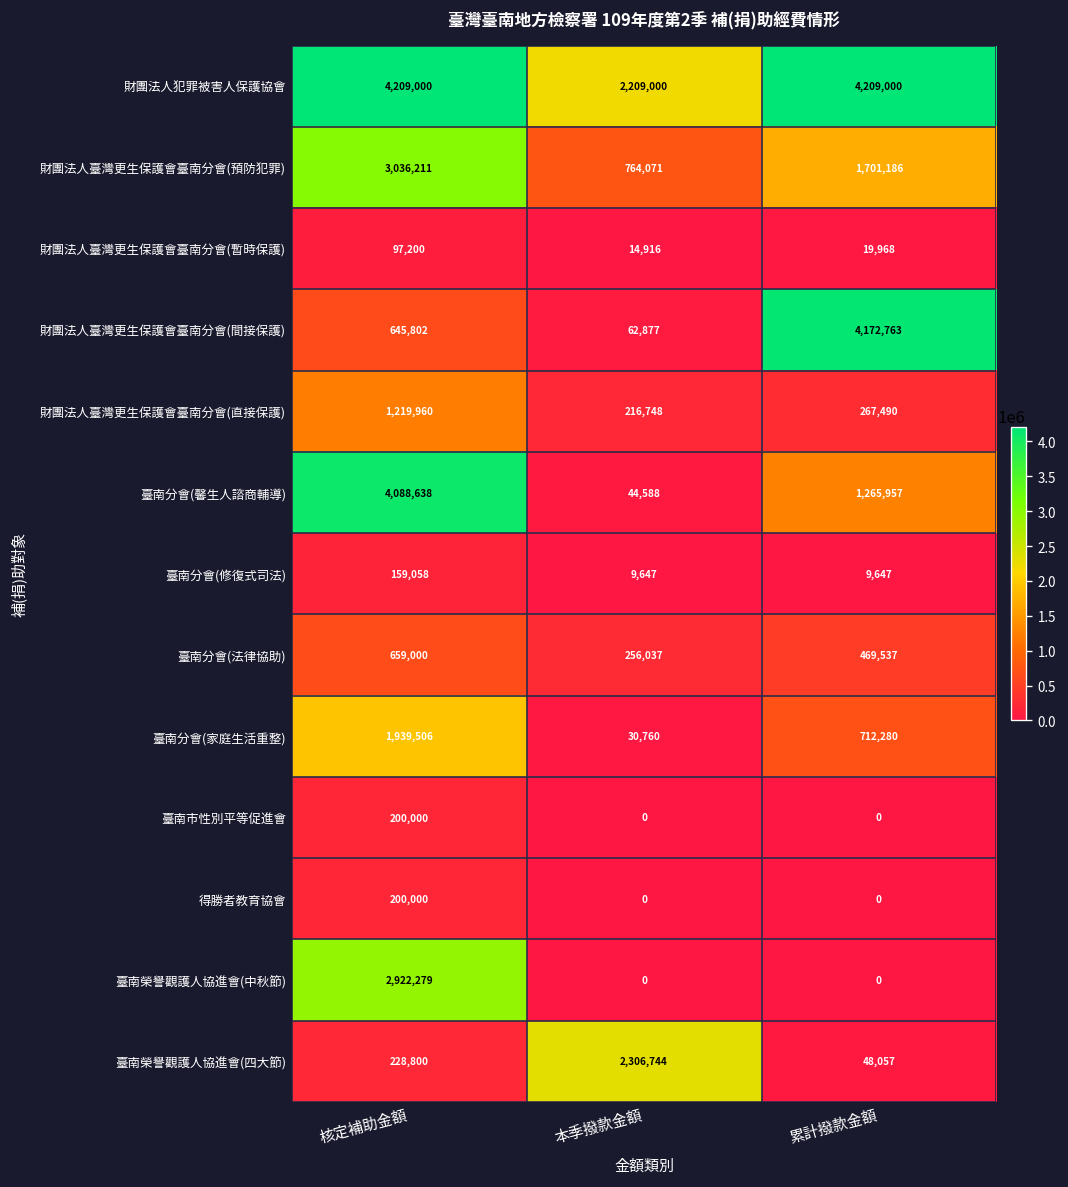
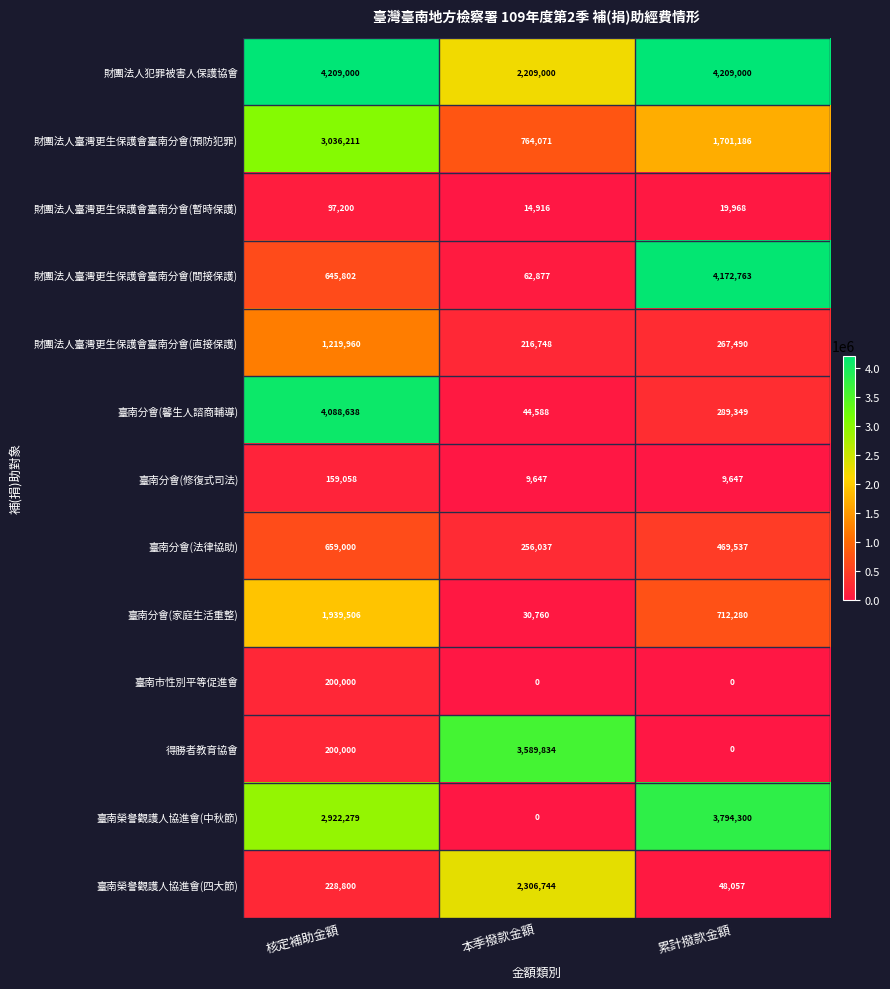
臺南分會(馨生人諮商輔導), 累計撥款金額: 1,265,957 -> 289,349
得勝者教育協會, 本季撥款金額: 0 -> 3,589,834
臺南榮譽觀護人協進會(中秋節), 累計撥款金額: 0 -> 3,794,300
